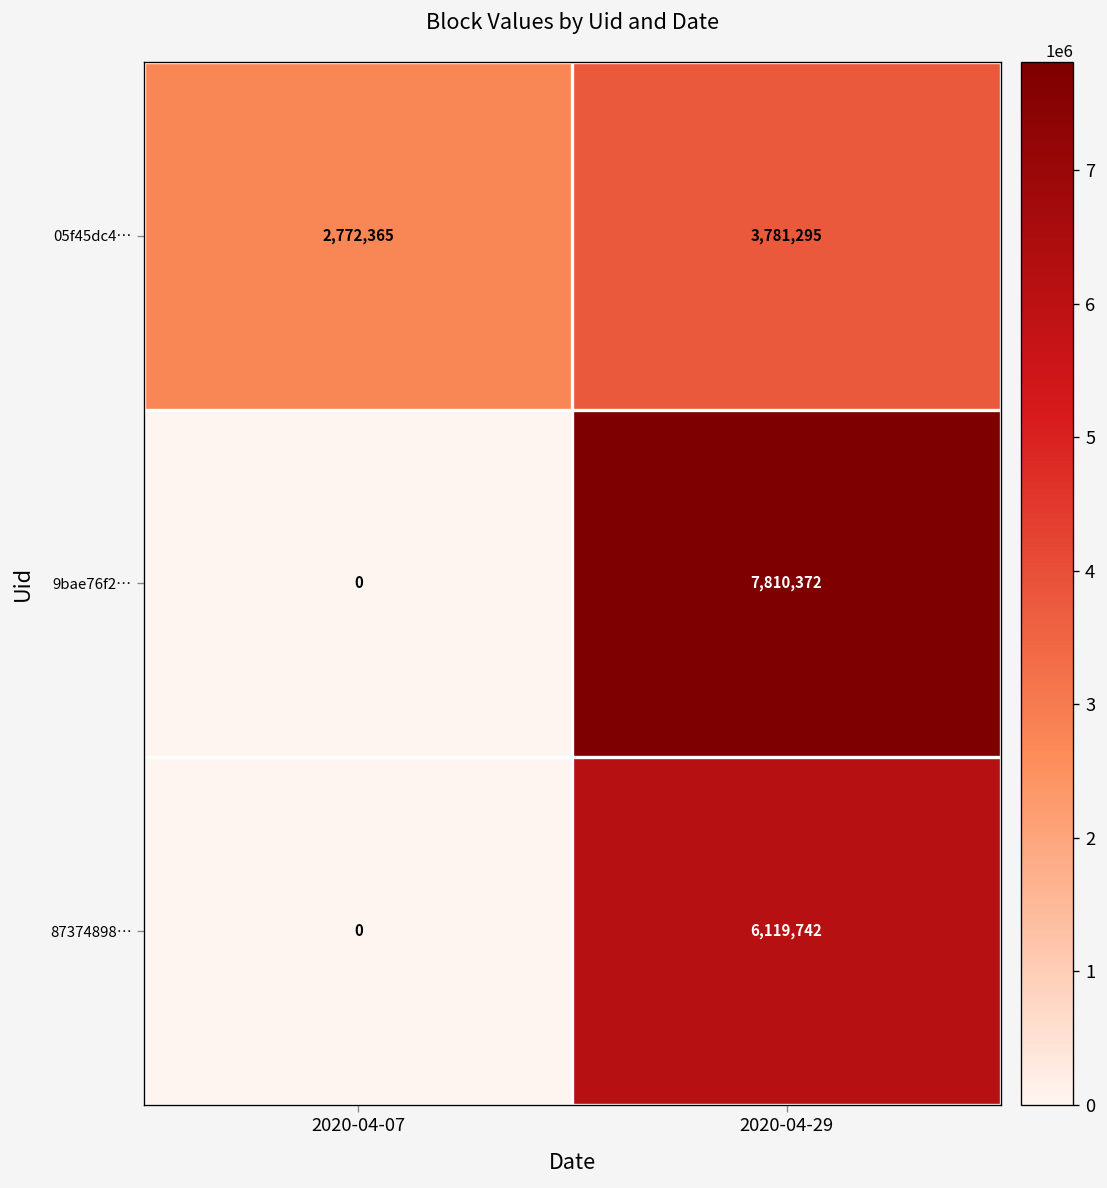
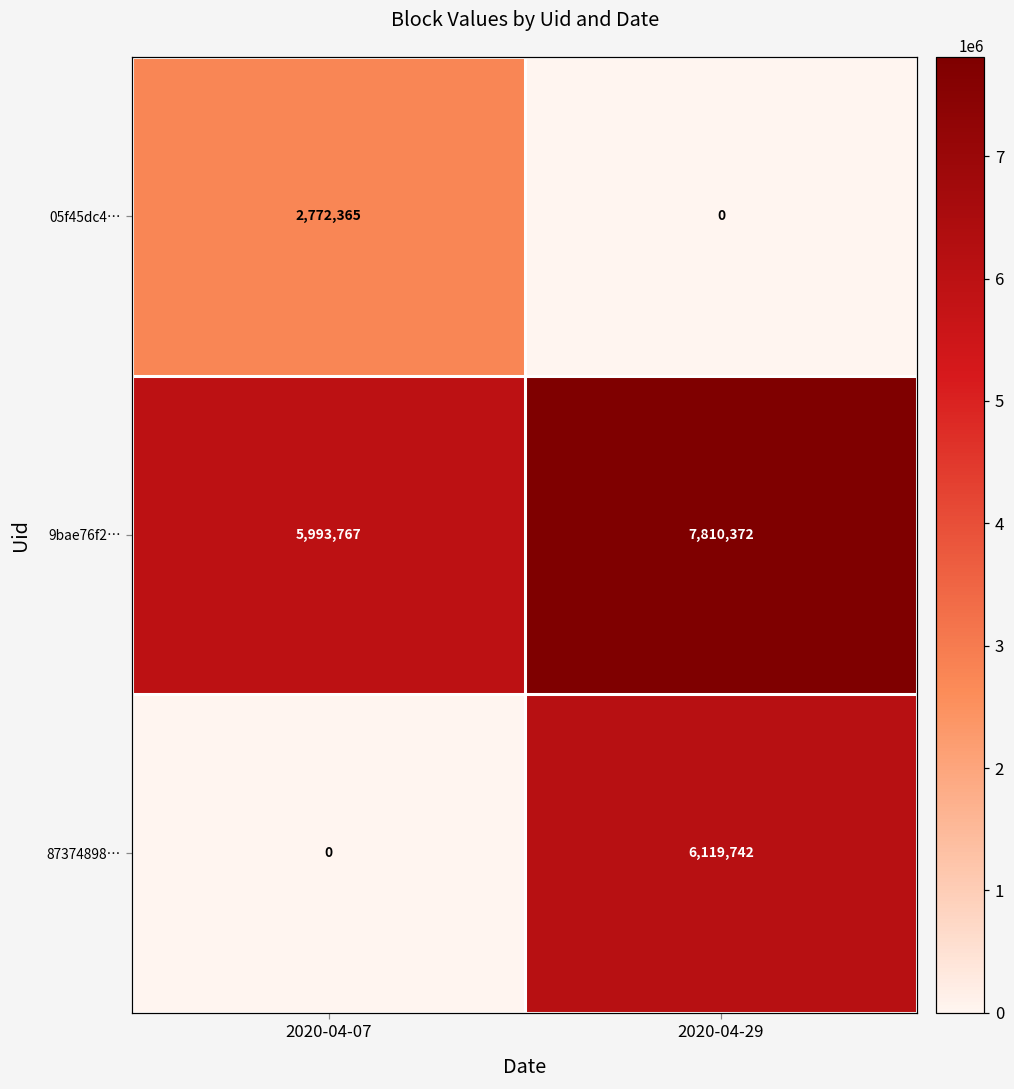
05f45dc4…, 2020-04-29: 3,781,295 -> 0
9bae76f2…, 2020-04-07: 0 -> 5,993,767
